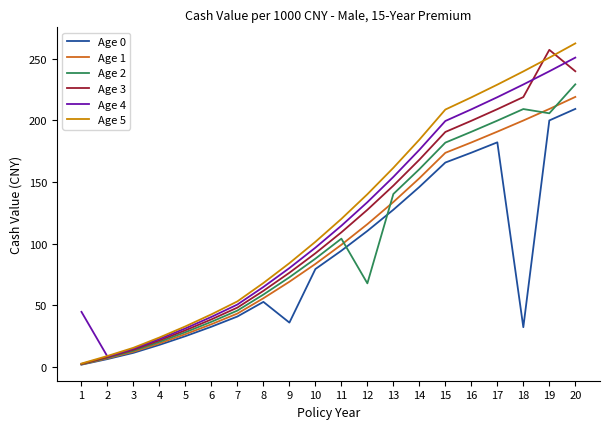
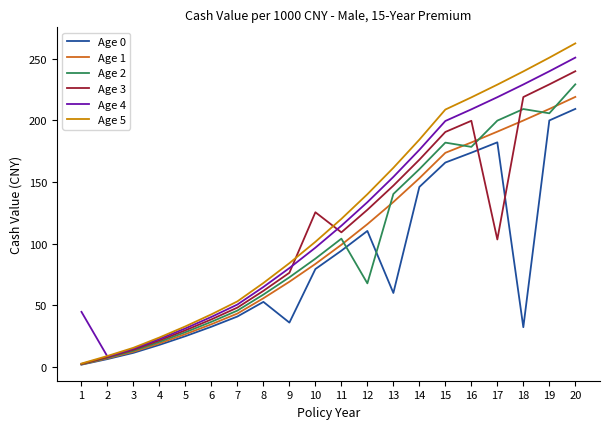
Age 3, 10: 92 -> 125
Age 0, 13: 127 -> 60
Age 2, 16: 191 -> 178
Age 3, 17: 209 -> 103
Age 3, 19: 257 -> 229
